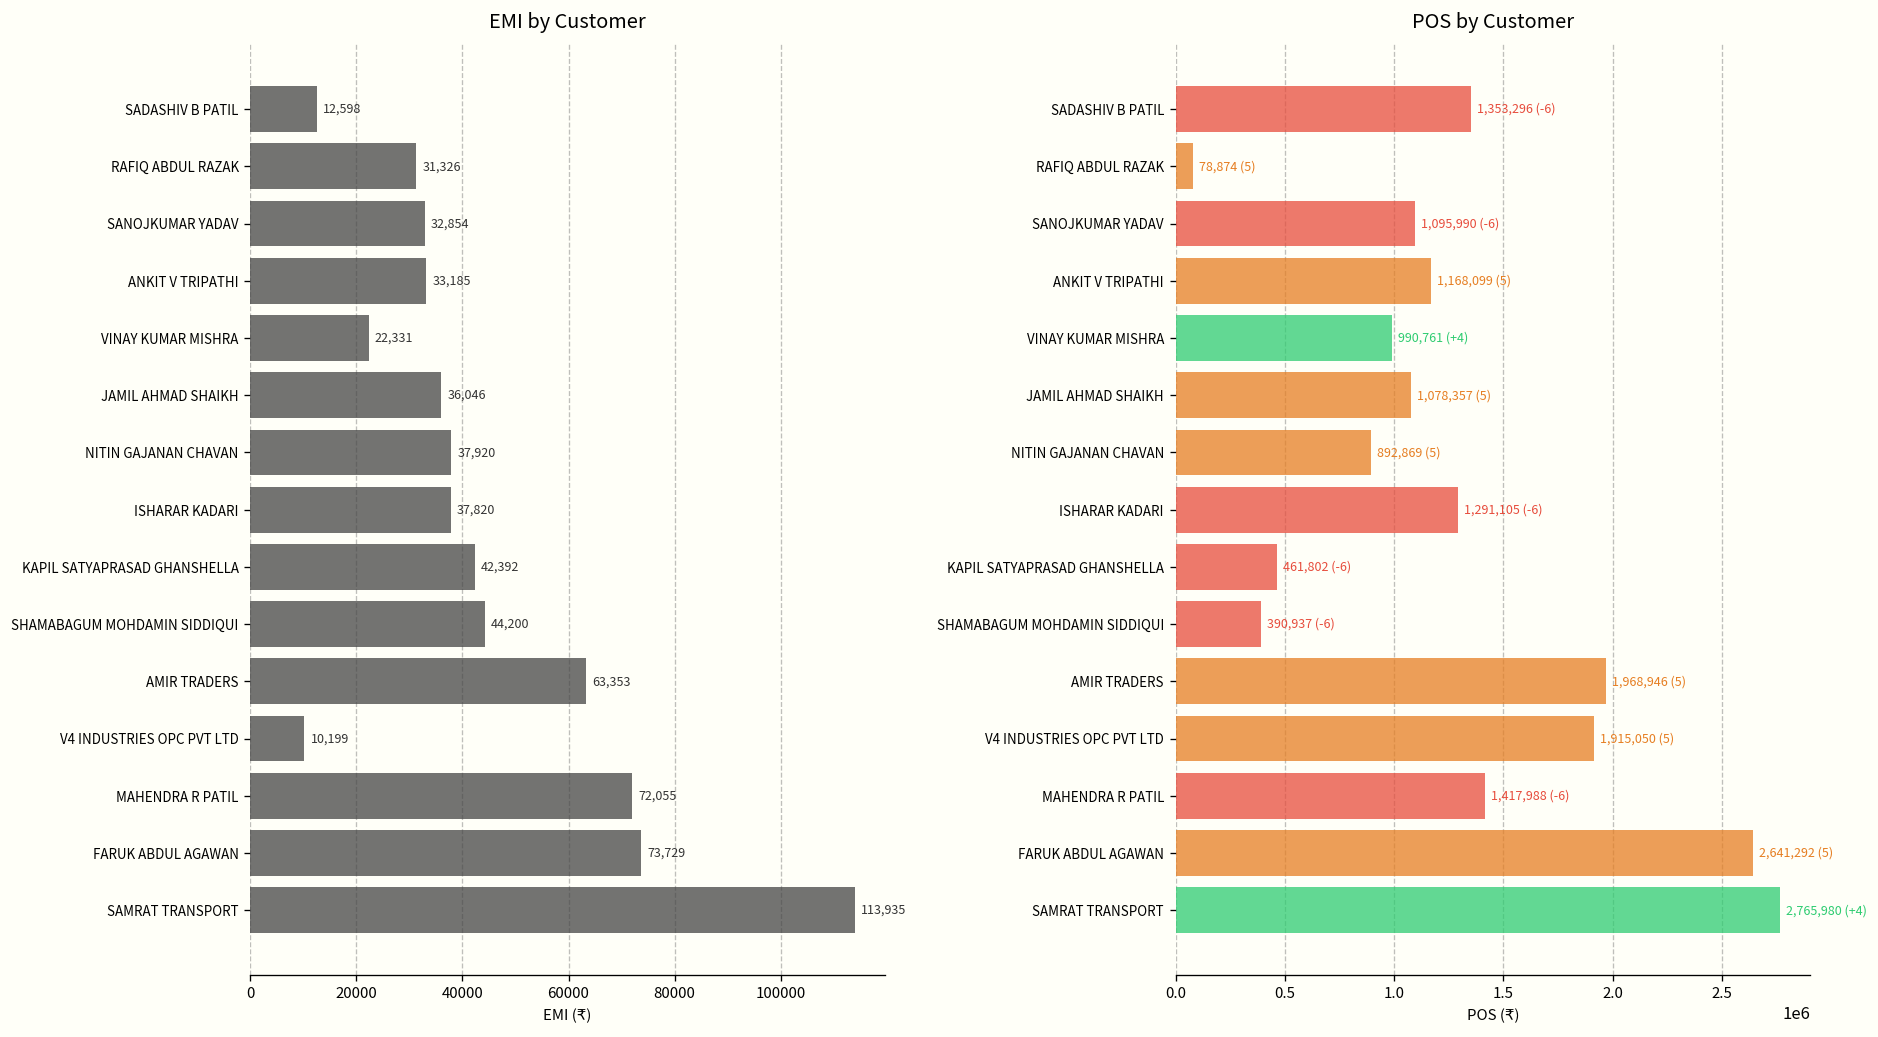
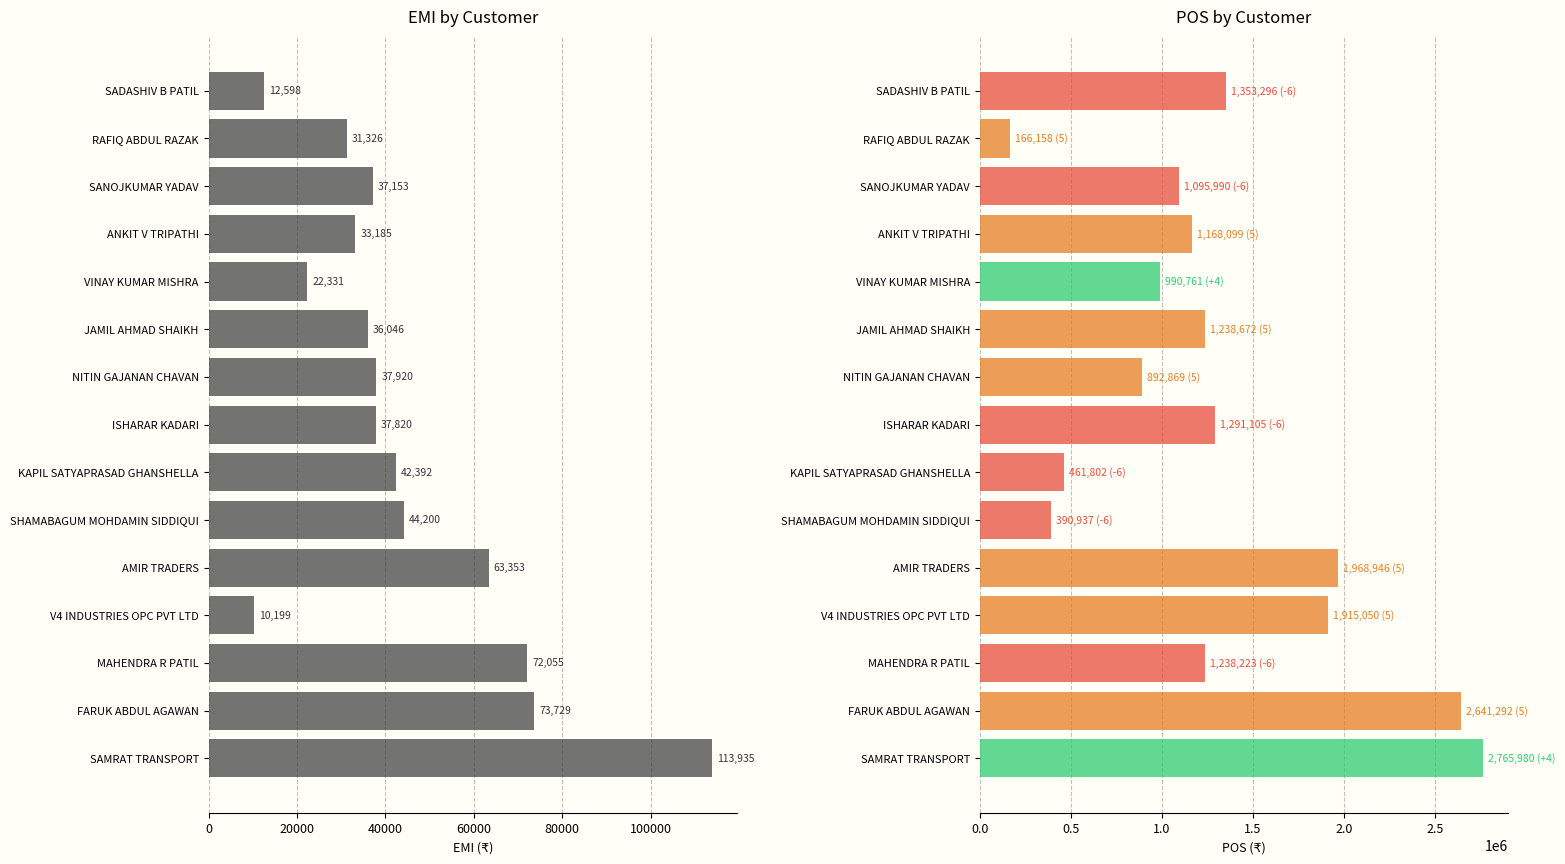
EMI by Customer, SANOJKUMAR YADAV: 32,854 -> 37,153
POS by Customer, RAFIQ ABDUL RAZAK: 78,874 -> 166,158
POS by Customer, JAMIL AHMAD SHAIKH: 1,078,357 -> 1,238,672
POS by Customer, MAHENDRA R PATIL: 1,417,988 -> 1,238,223
